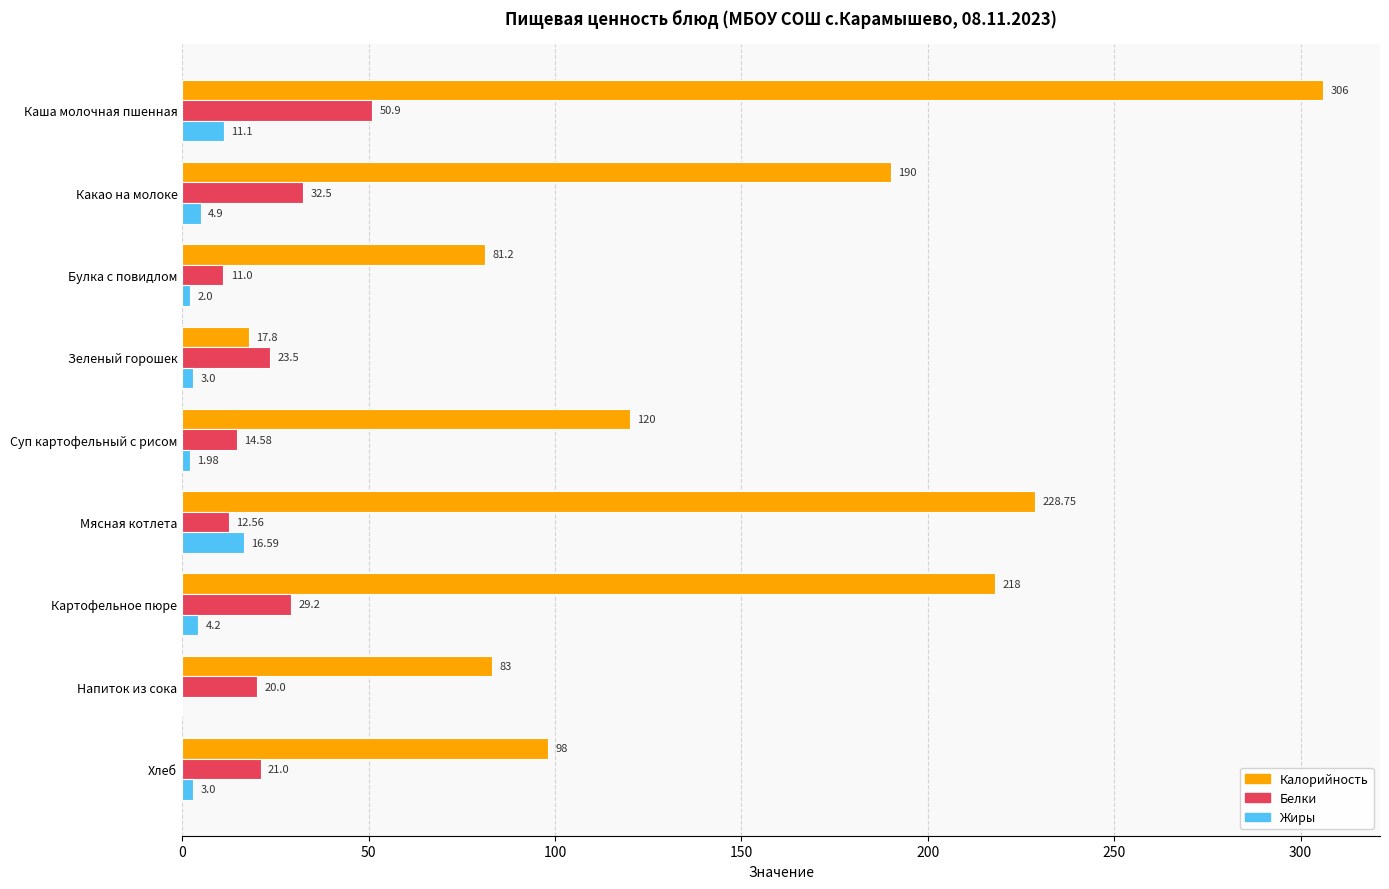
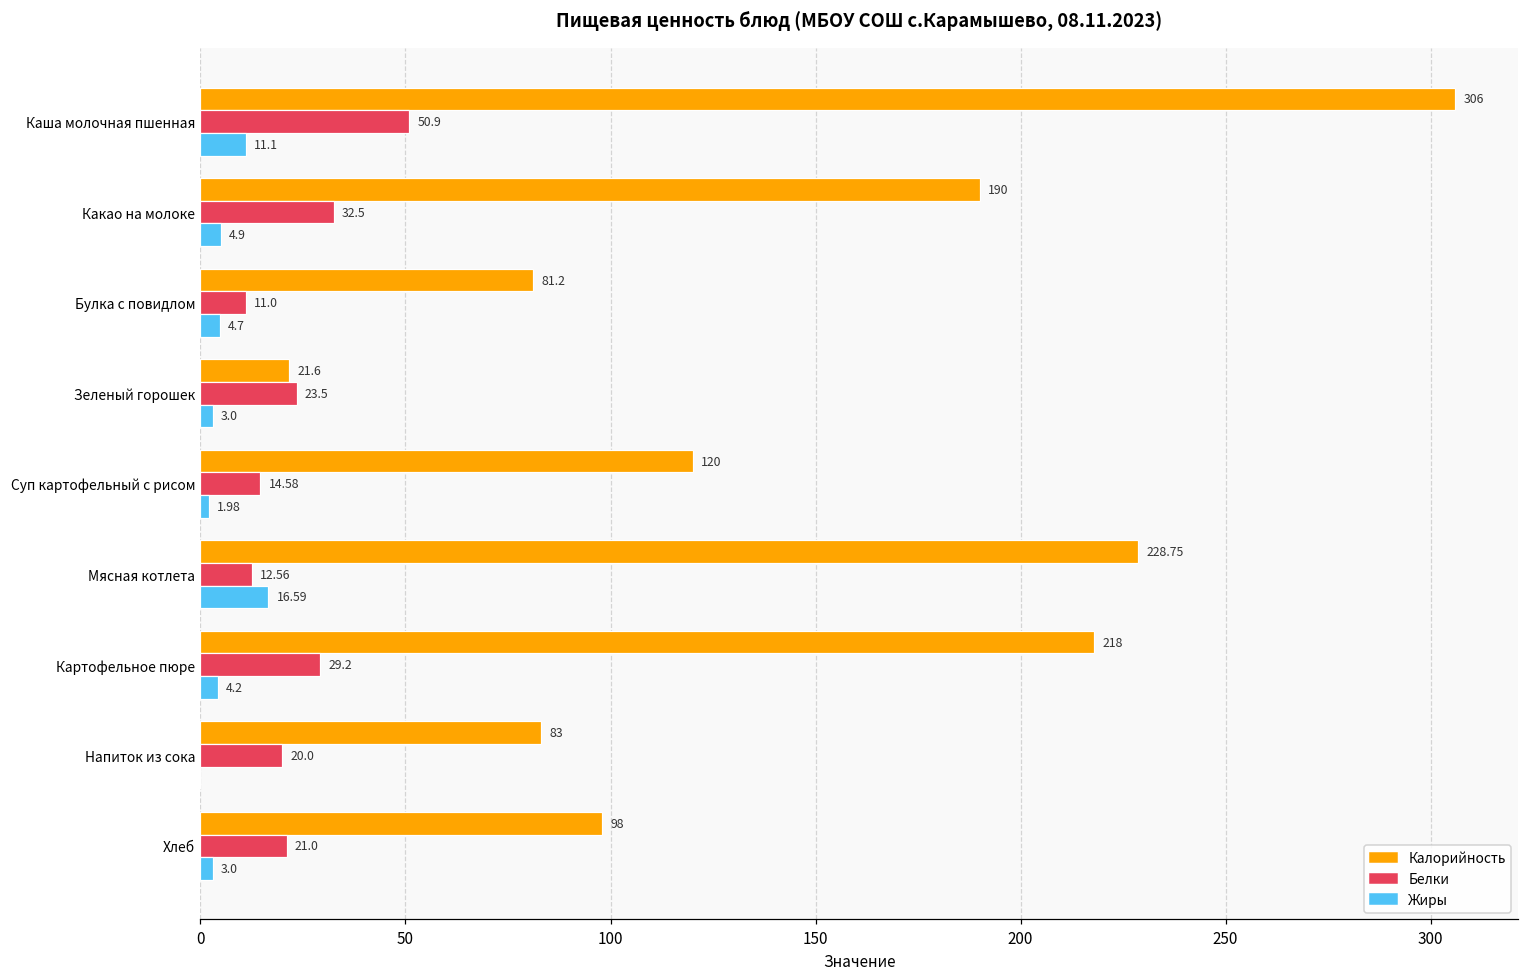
Жиры, Булка с повидлом: 2.0 -> 4.7
Калорийность, Зеленый горошек: 17.8 -> 21.6
